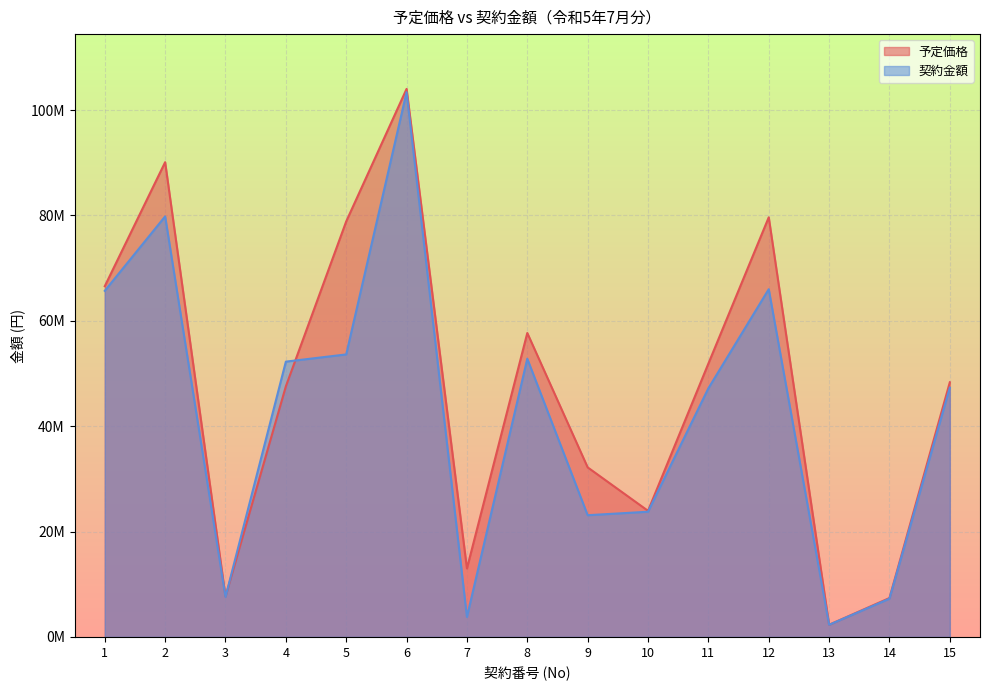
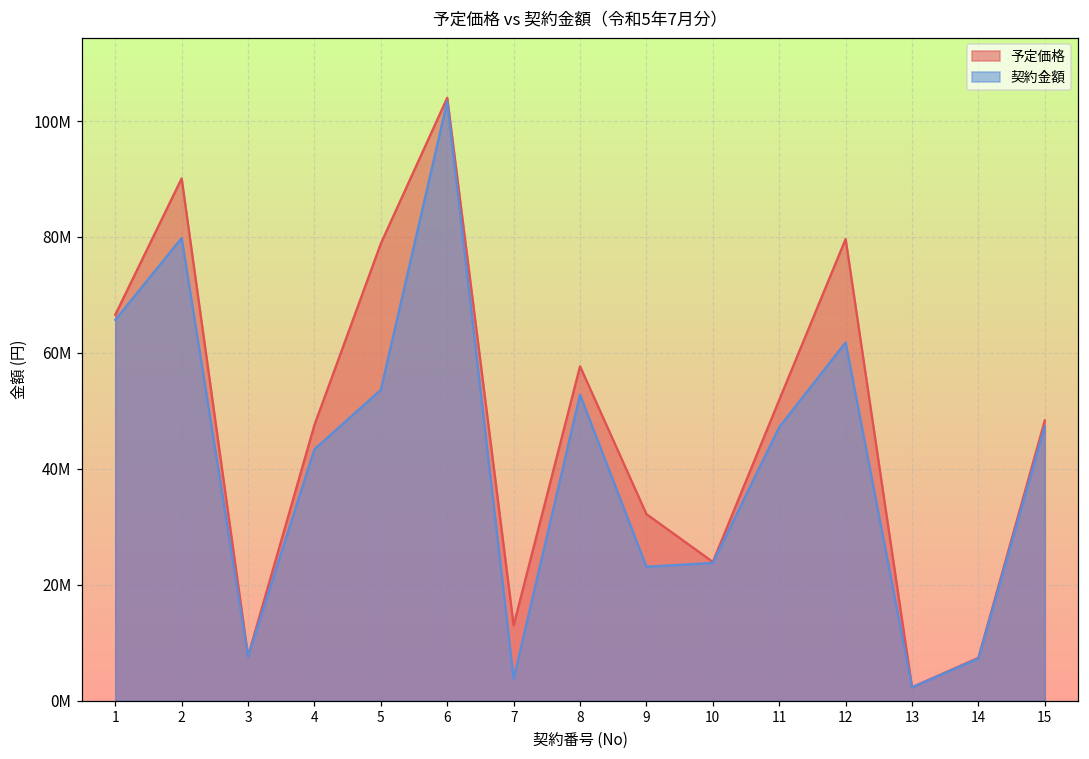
契約金額, 4: 52000000 -> 43000000
契約金額, 12: 66000000 -> 62000000
